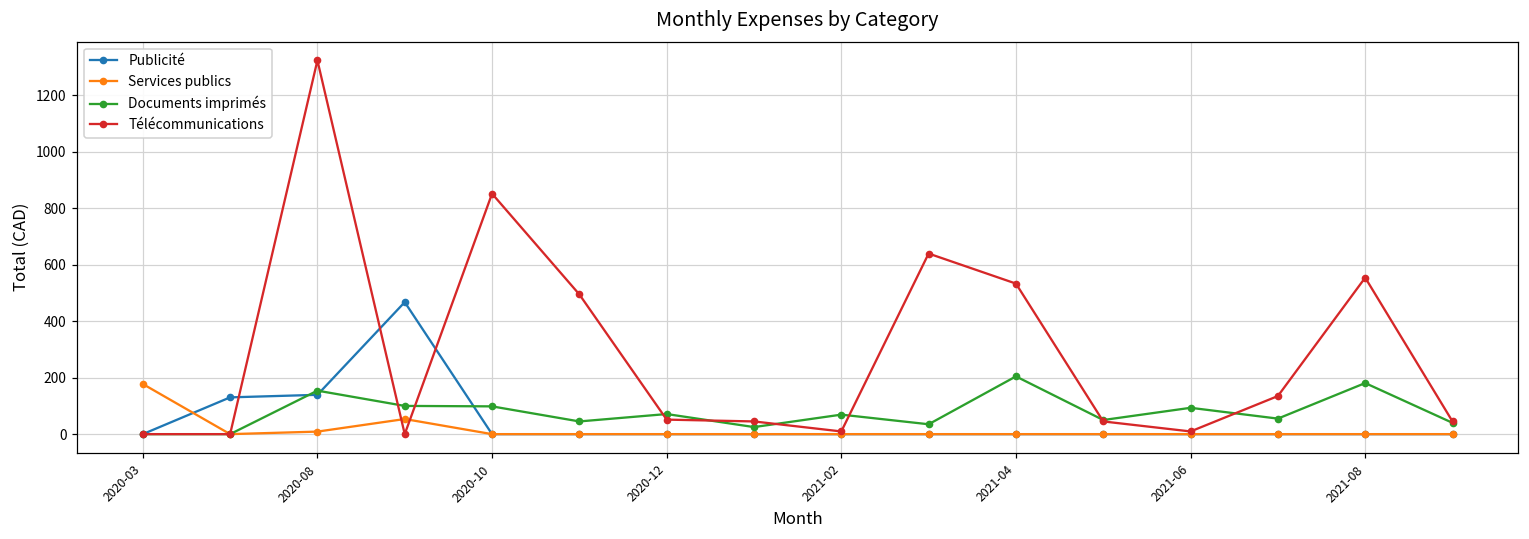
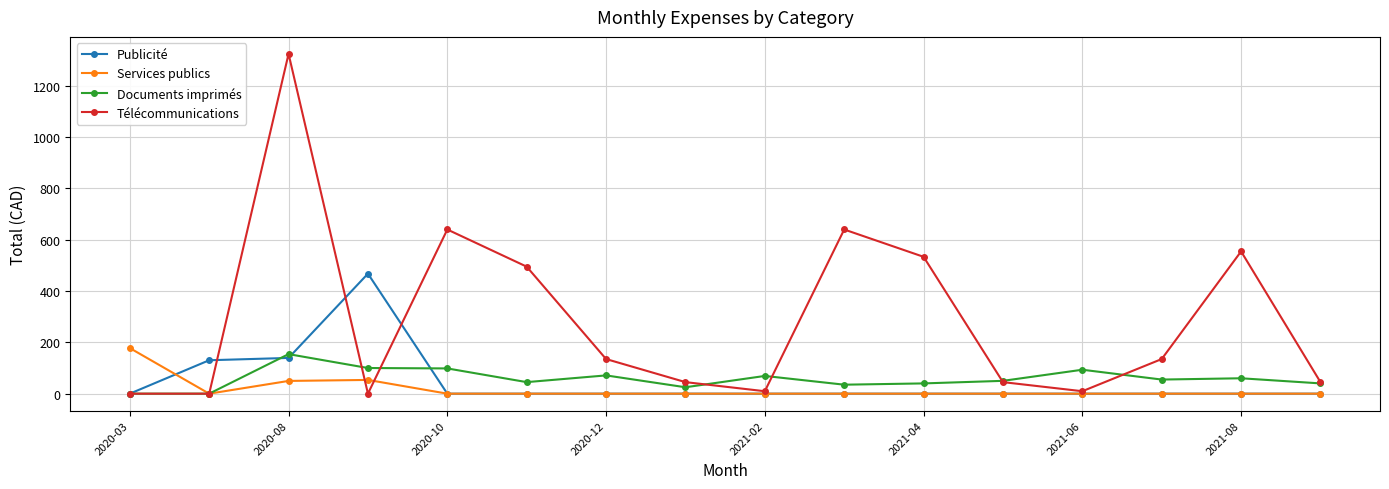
Services publics, 2020-08: 10 -> 50
Télécommunications, 2020-10: 850 -> 640
Télécommunications, 2020-12: 50 -> 130
Documents imprimés, 2021-04: 200 -> 40
Documents imprimés, 2021-08: 180 -> 60
